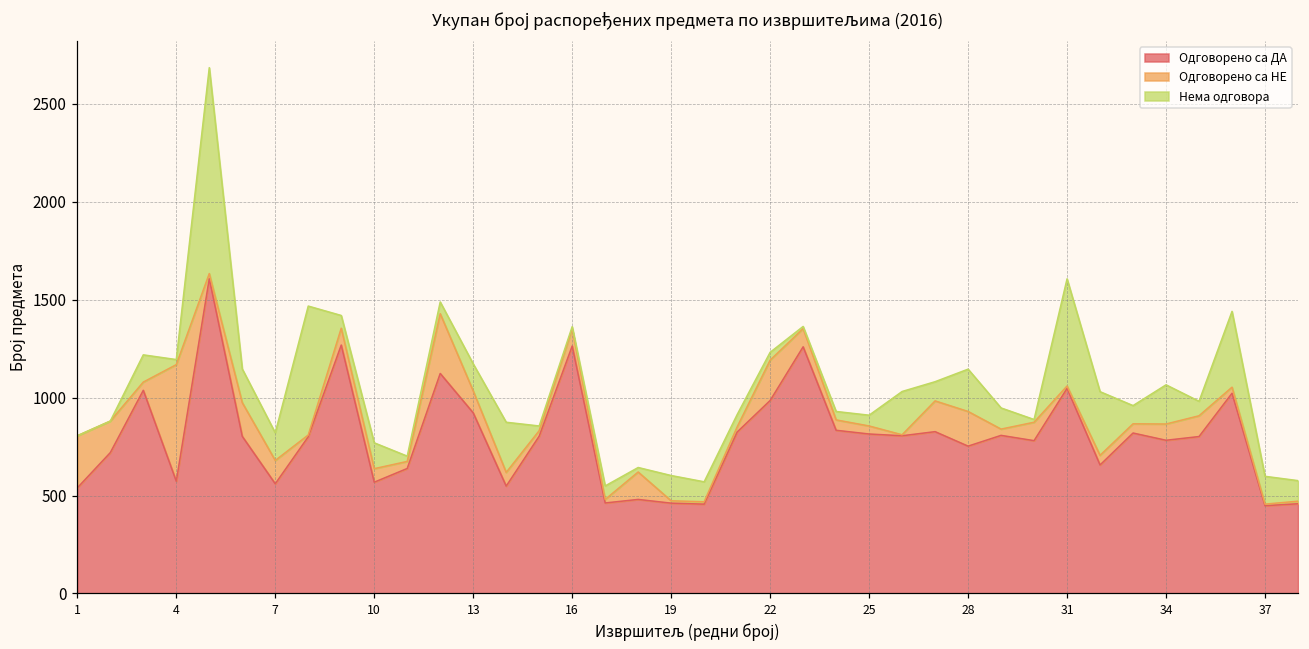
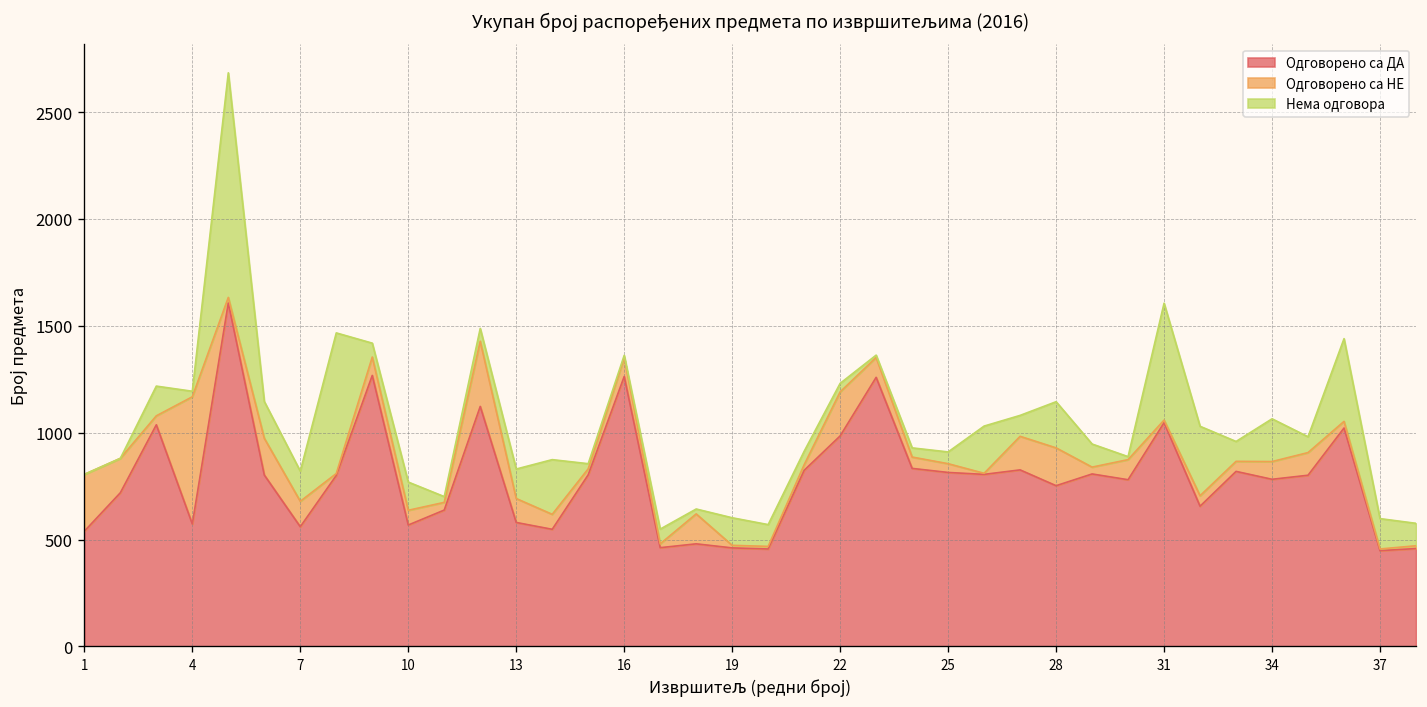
Одговорено са ДА, 13: 920 -> 580
